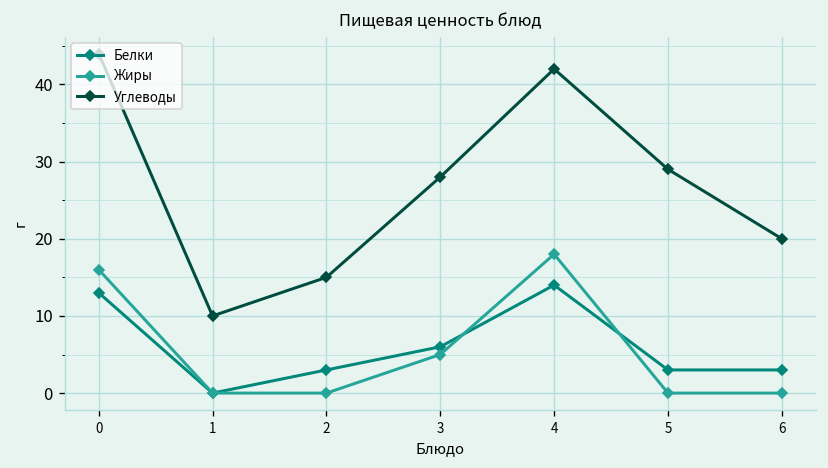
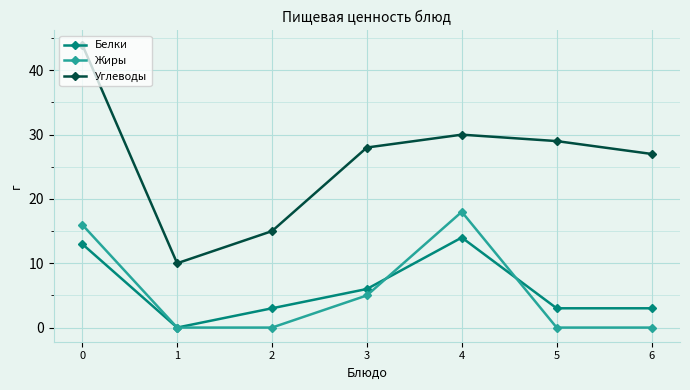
Углеводы, 4: 42 -> 30
Углеводы, 6: 20 -> 27
